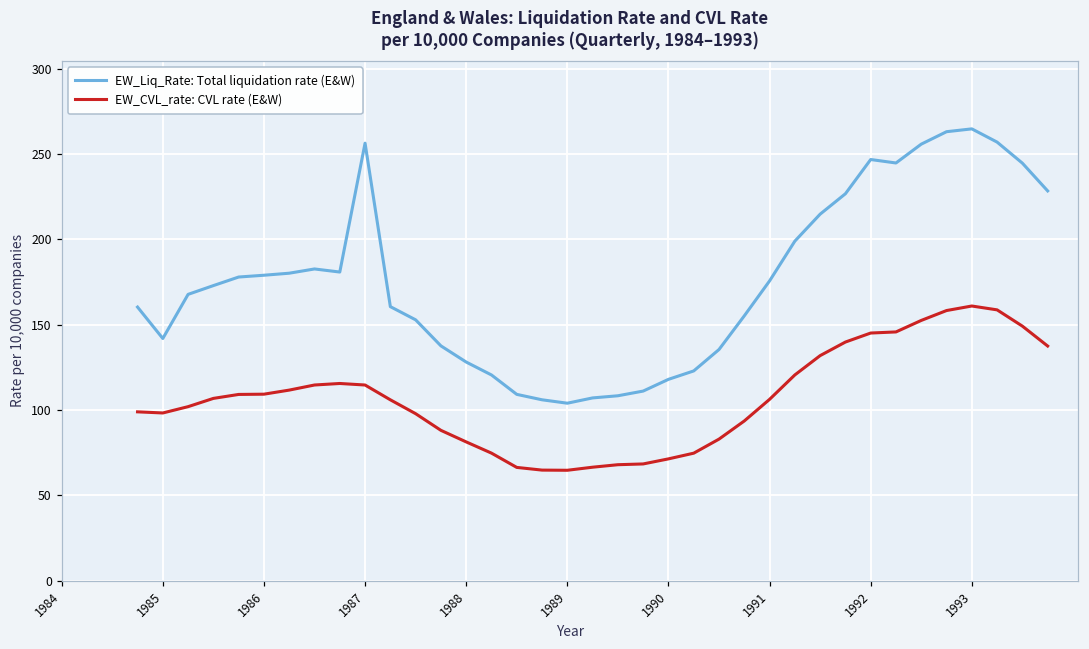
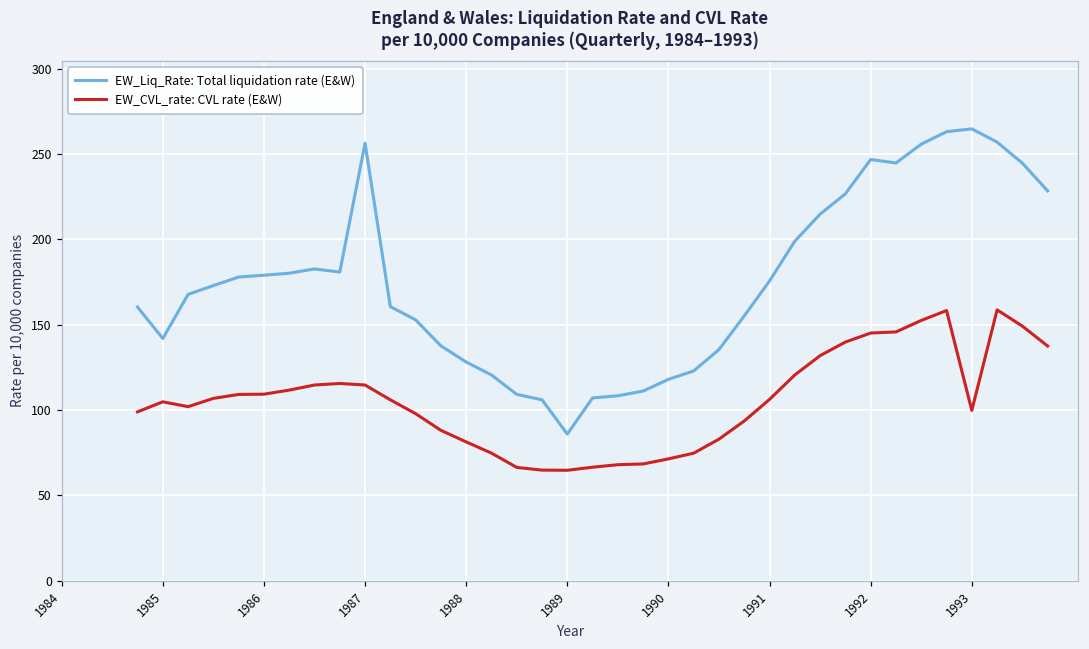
EW_CVL_rate: CVL rate (E&W), 1985: 98 -> 105
EW_Liq_Rate: Total liquidation rate (E&W), 1989: 104 -> 86
EW_CVL_rate: CVL rate (E&W), 1993: 161 -> 100
